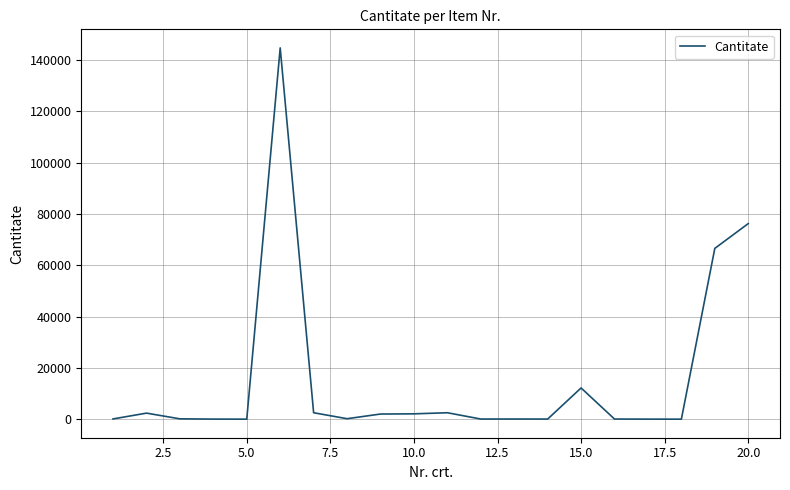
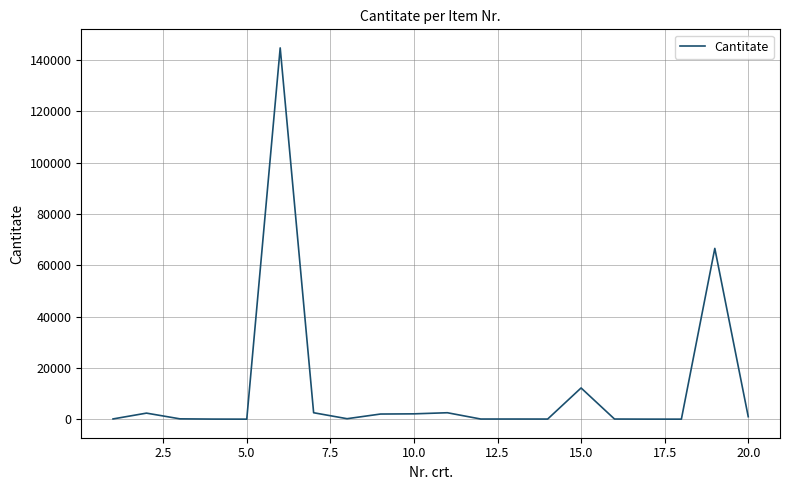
20.0: 76000 -> 1000
